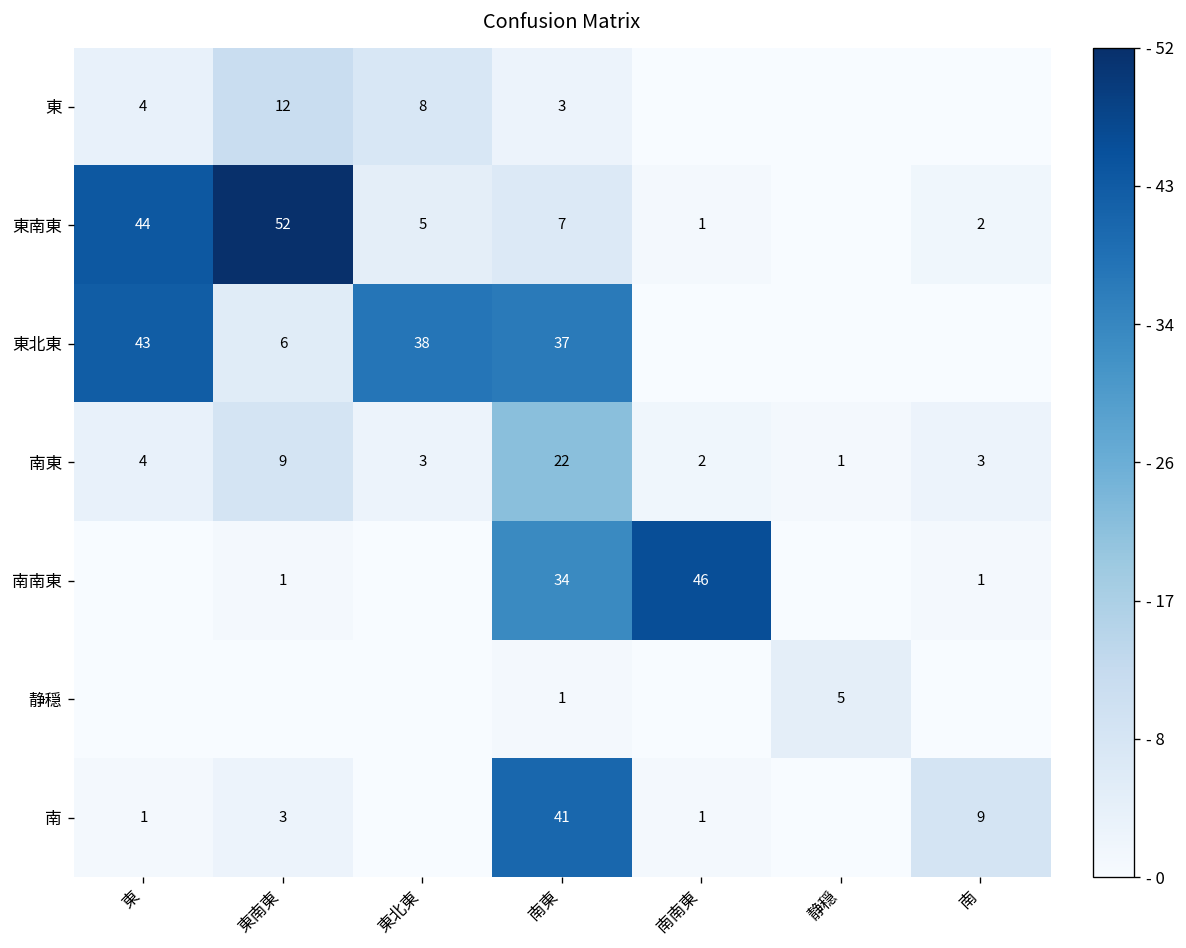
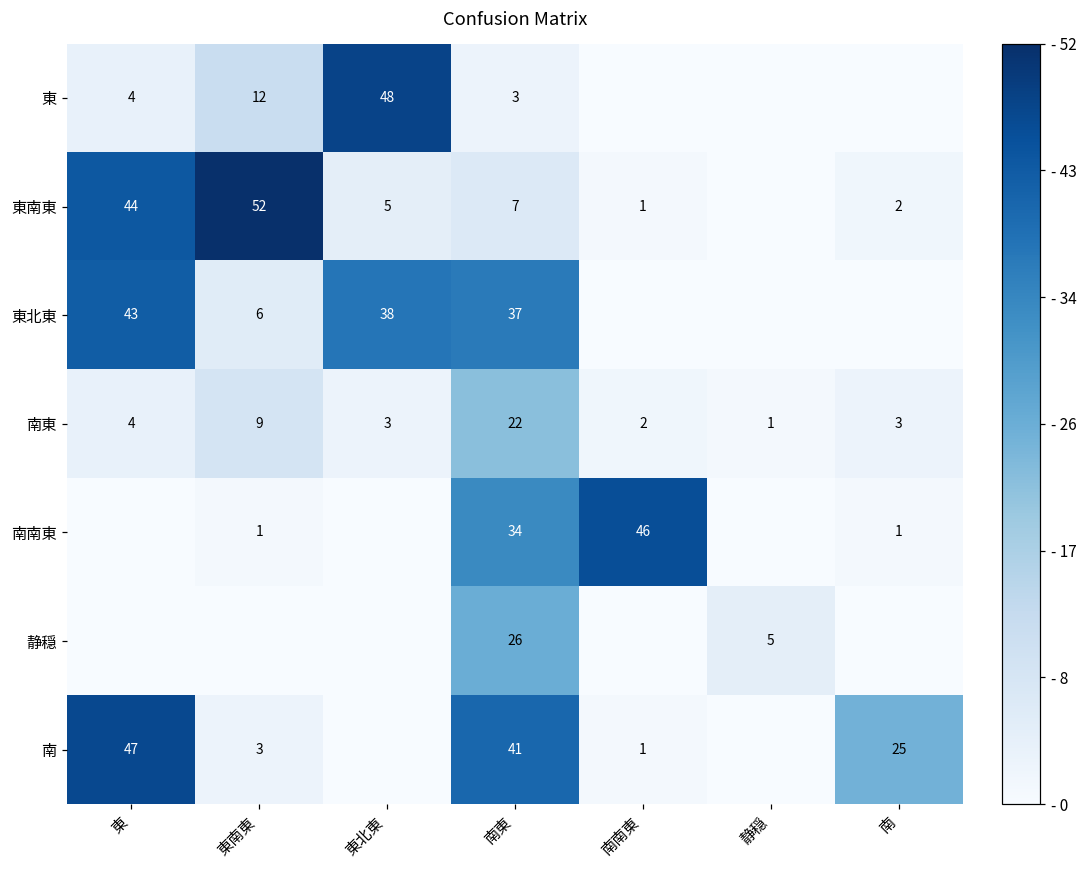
東, 東北東: 8 -> 48
静穏, 南東: 1 -> 26
南, 東: 1 -> 47
南, 南: 9 -> 25
